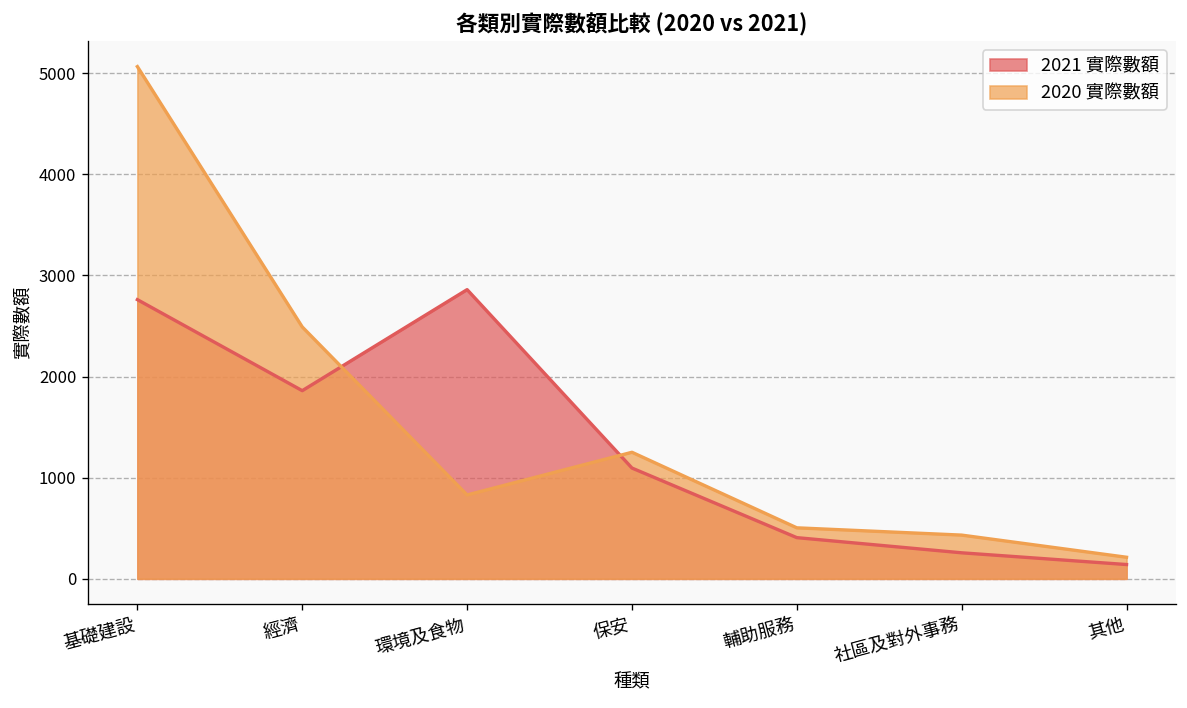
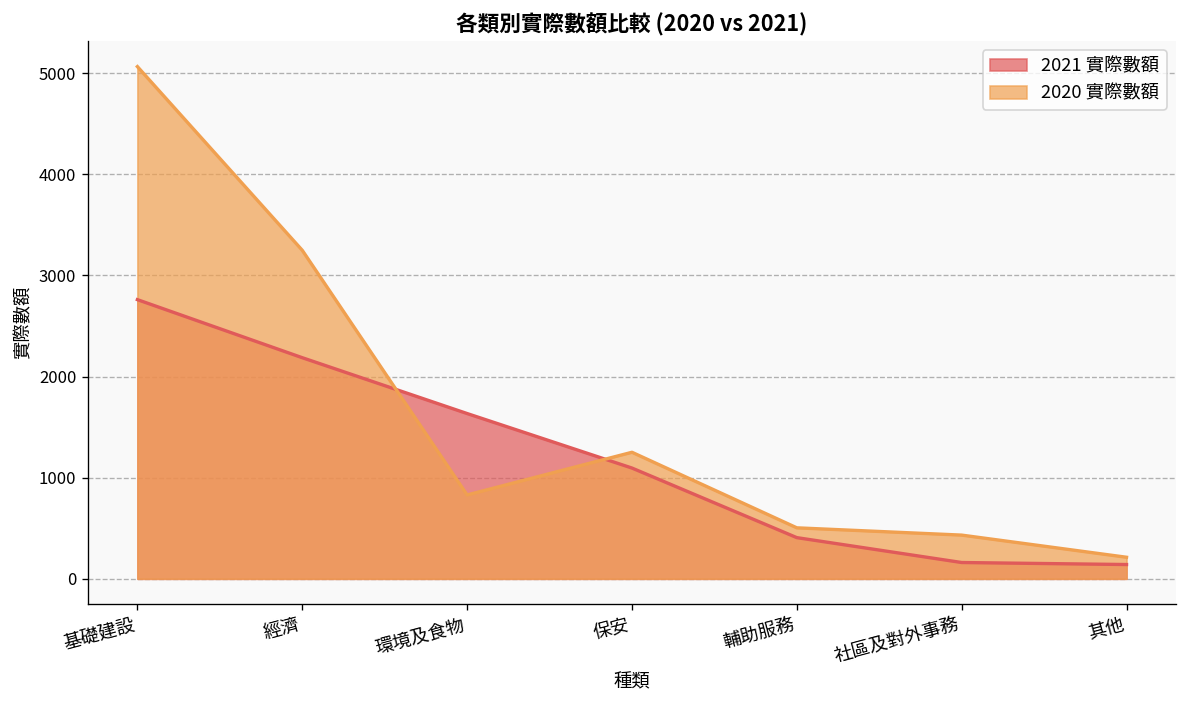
2021 實際數額, 經濟: 1900 -> 2200
2020 實際數額, 經濟: 2500 -> 3200
2021 實際數額, 環境及食物: 2900 -> 1600
2021 實際數額, 社區及對外事務: 300 -> 200
